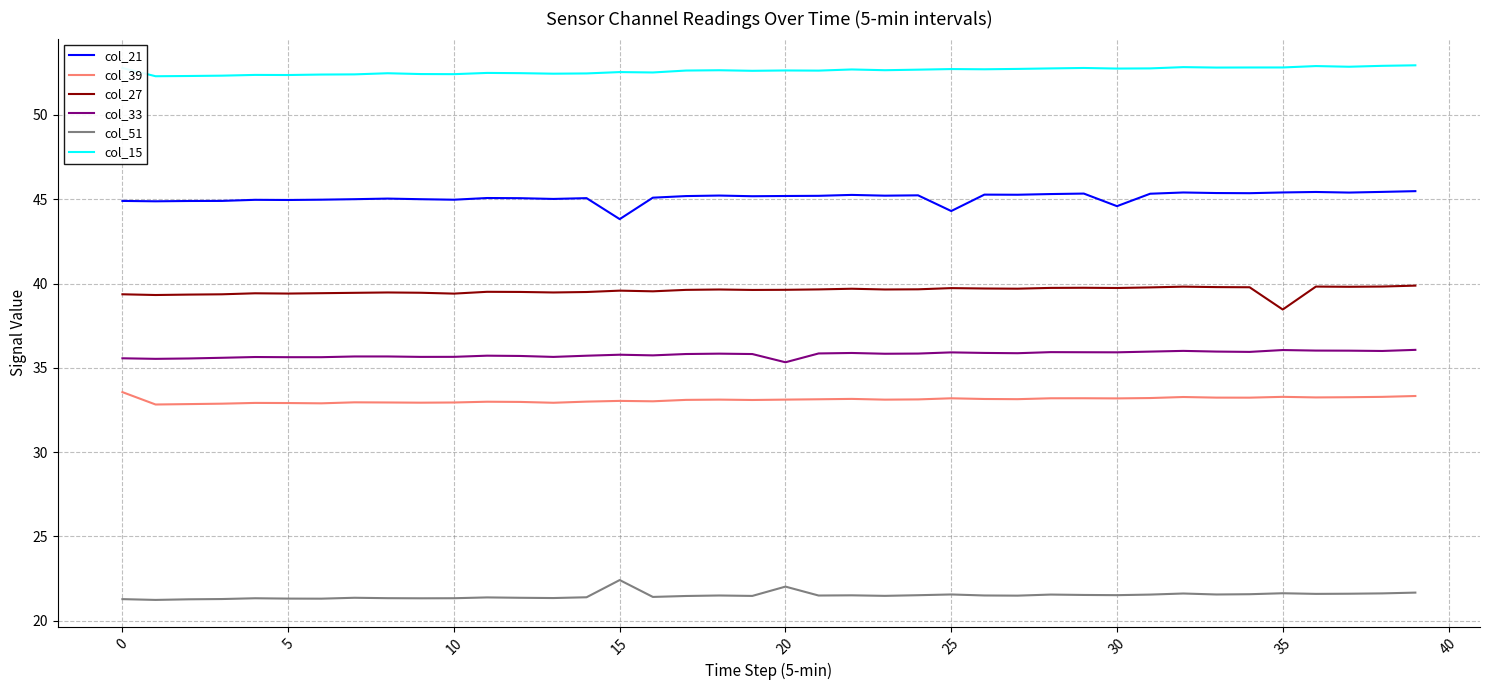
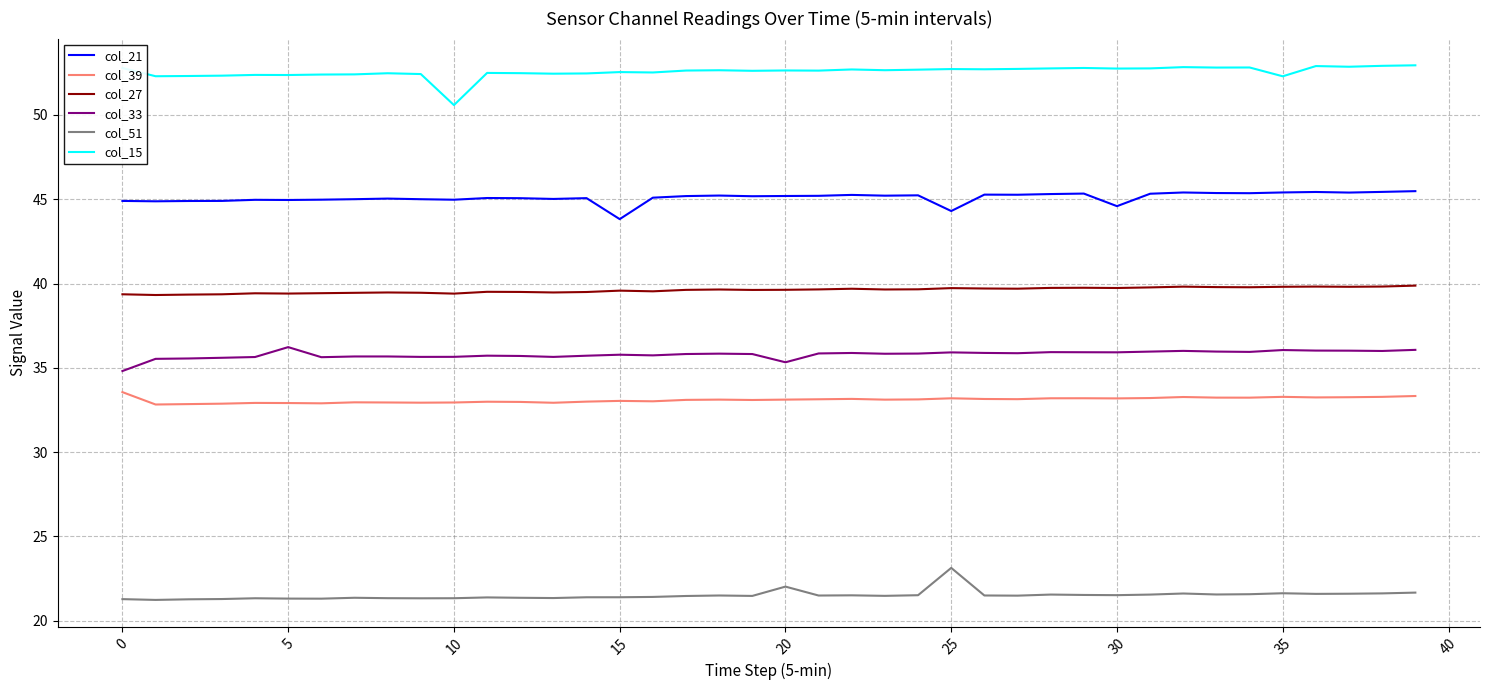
col_33, 0: 35.6 -> 34.8
col_33, 5: 35.6 -> 36.2
col_15, 10: 52.4 -> 50.6
col_51, 15: 22.4 -> 21.4
col_51, 25: 21.6 -> 23.1
col_27, 35: 38.5 -> 39.8
col_15, 35: 52.8 -> 52.3
